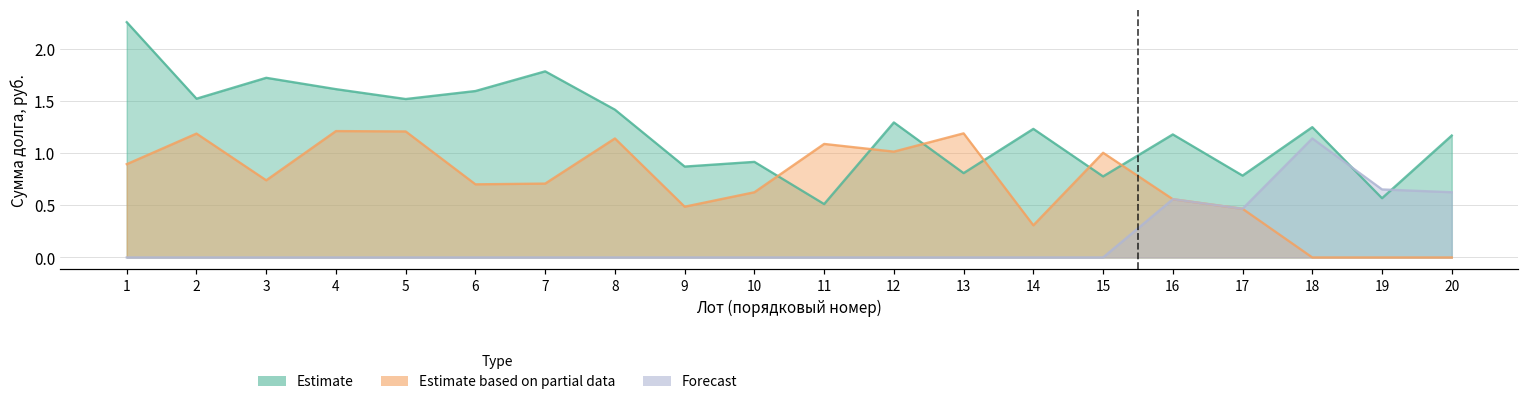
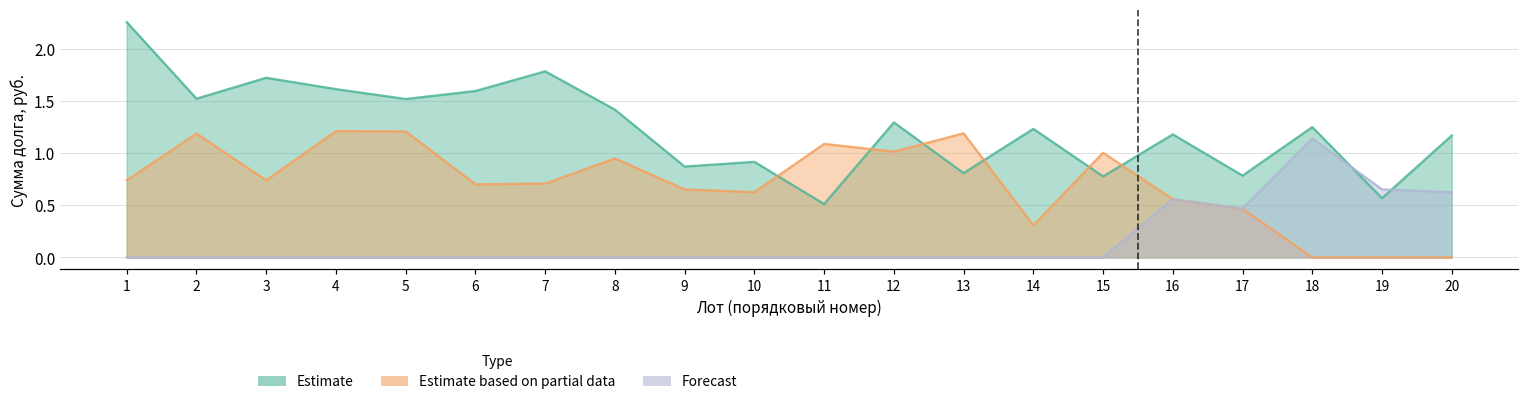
Estimate based on partial data, 1: 0.9 -> 0.7
Estimate based on partial data, 8: 1.1 -> 1.0
Estimate based on partial data, 9: 0.5 -> 0.7
